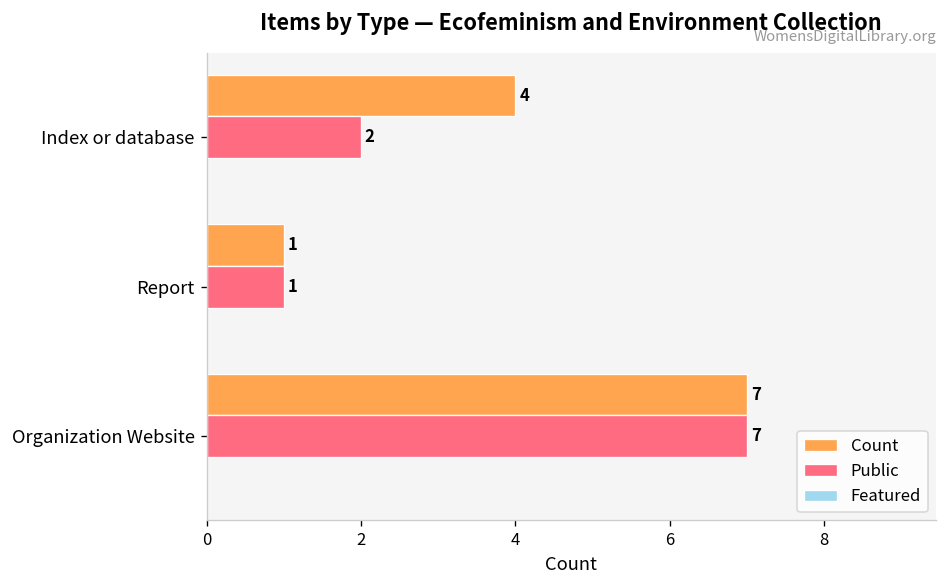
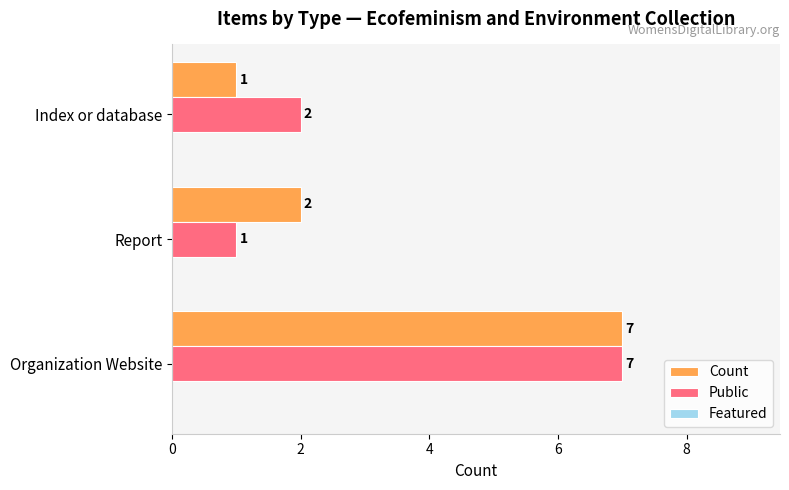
Count, Index or database: 4 -> 1
Count, Report: 1 -> 2
